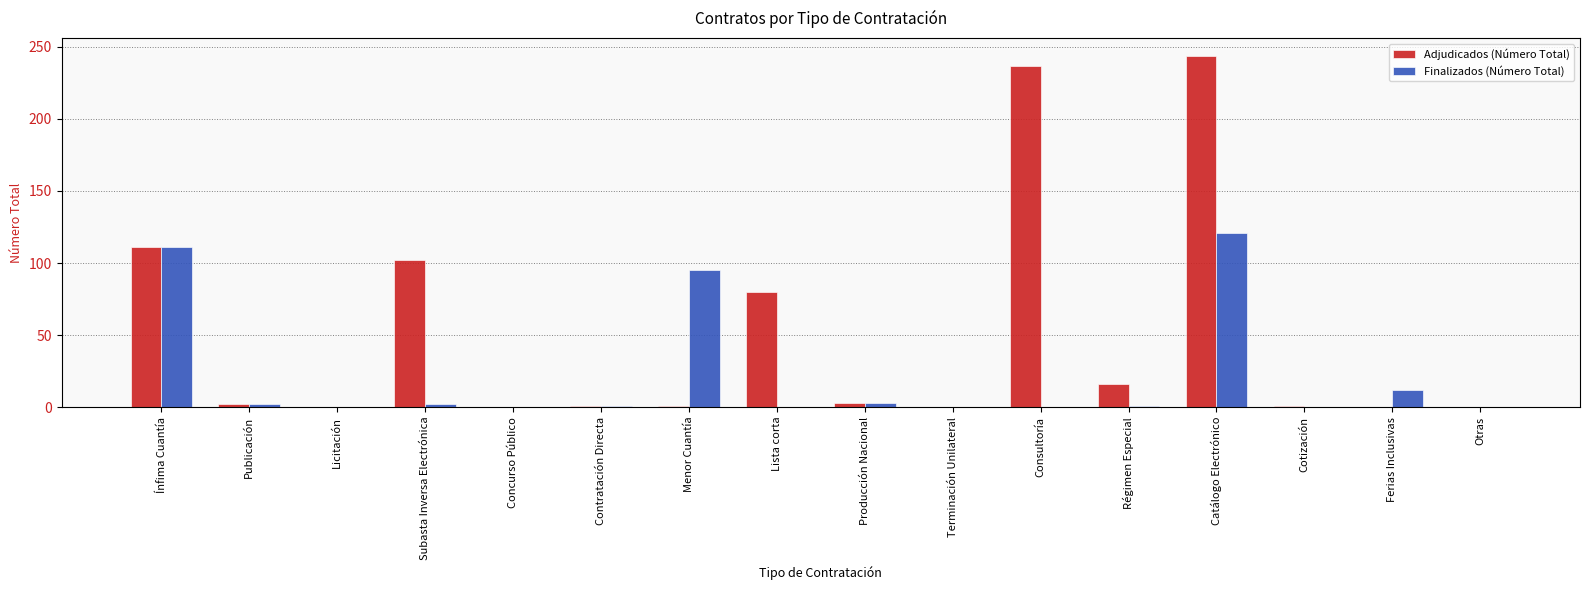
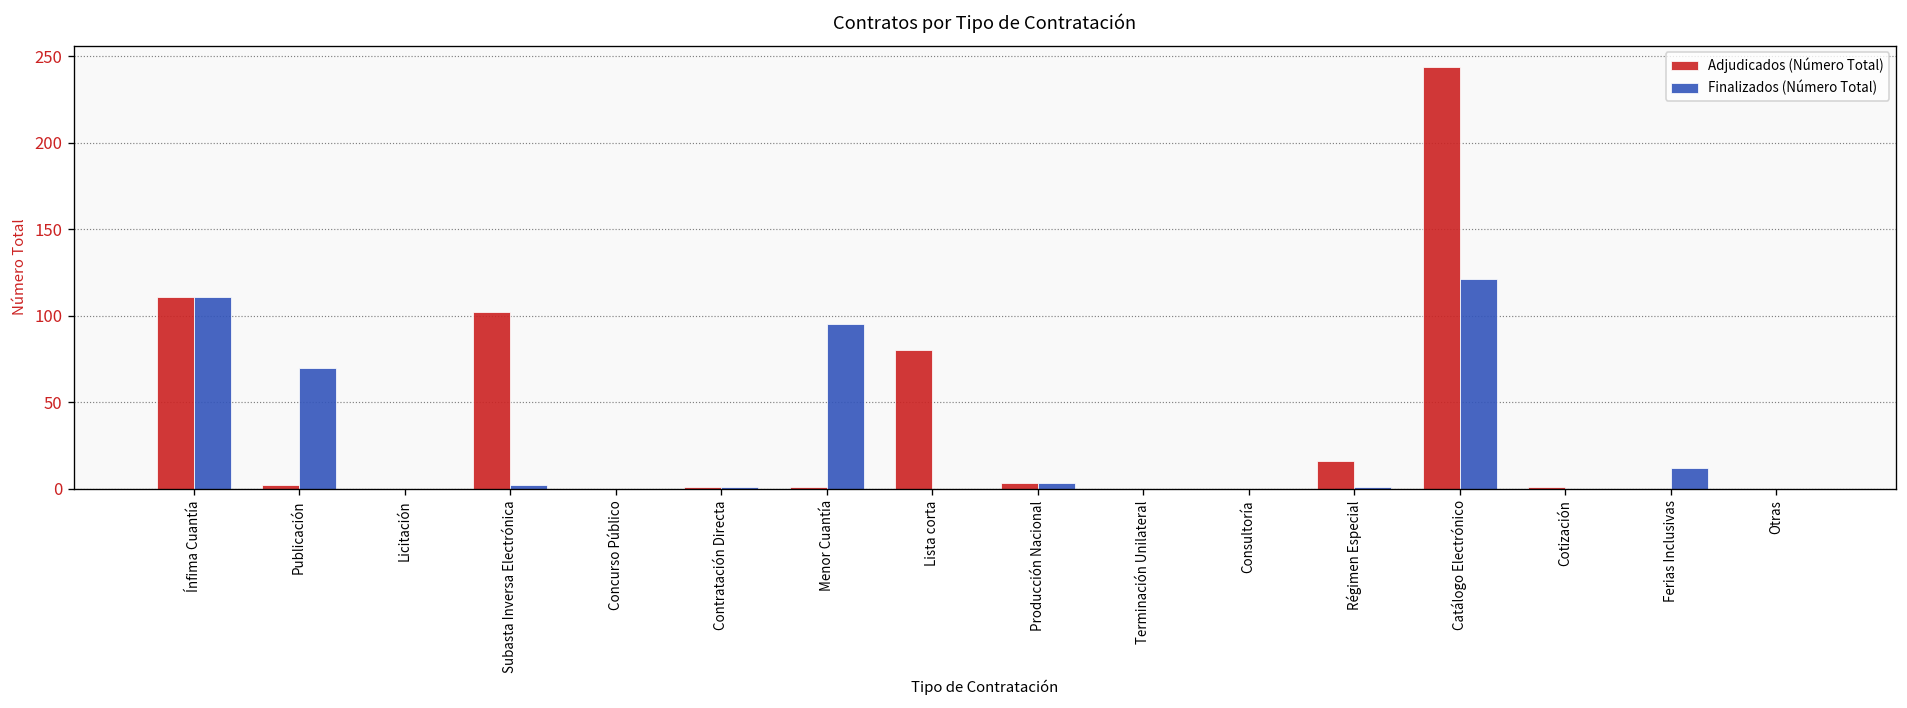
Finalizados (Número Total), Publicación: 2 -> 70
Adjudicados (Número Total), Consultoría: 237 -> 0
